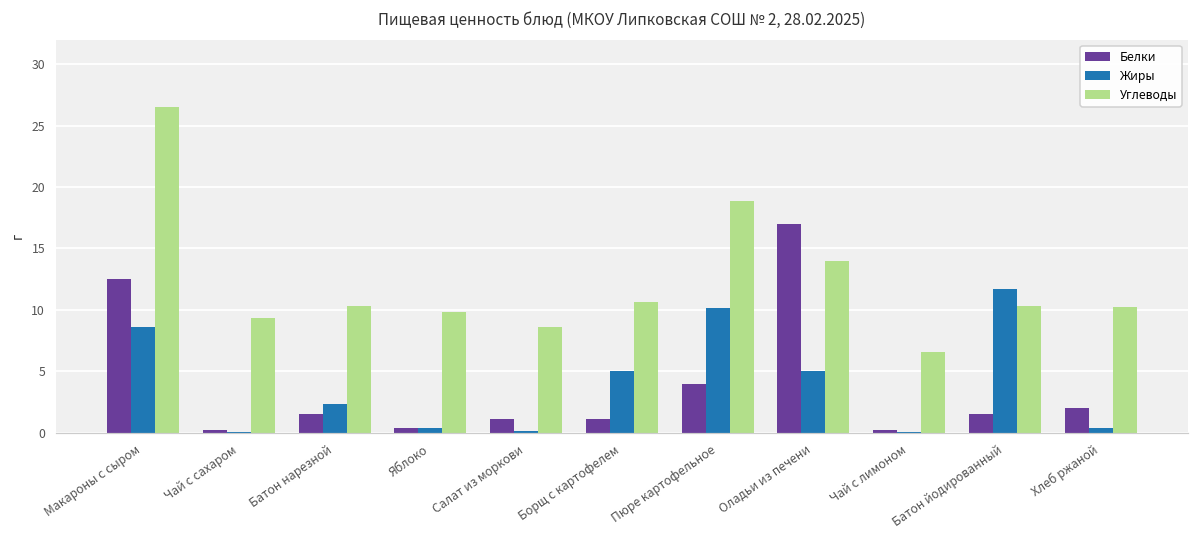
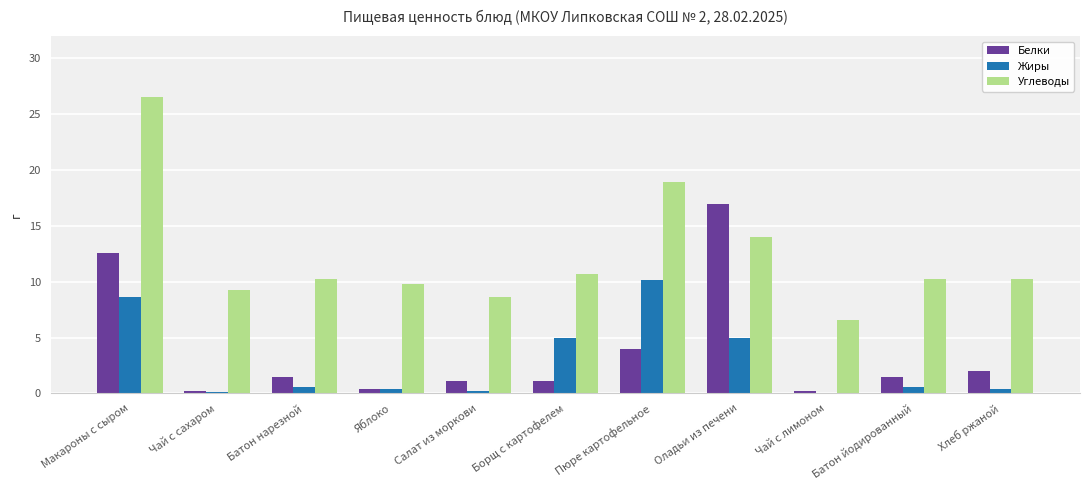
Жиры, Батон нарезной: 2.4 -> 0.6
Жиры, Батон йодированный: 11.7 -> 0.6
